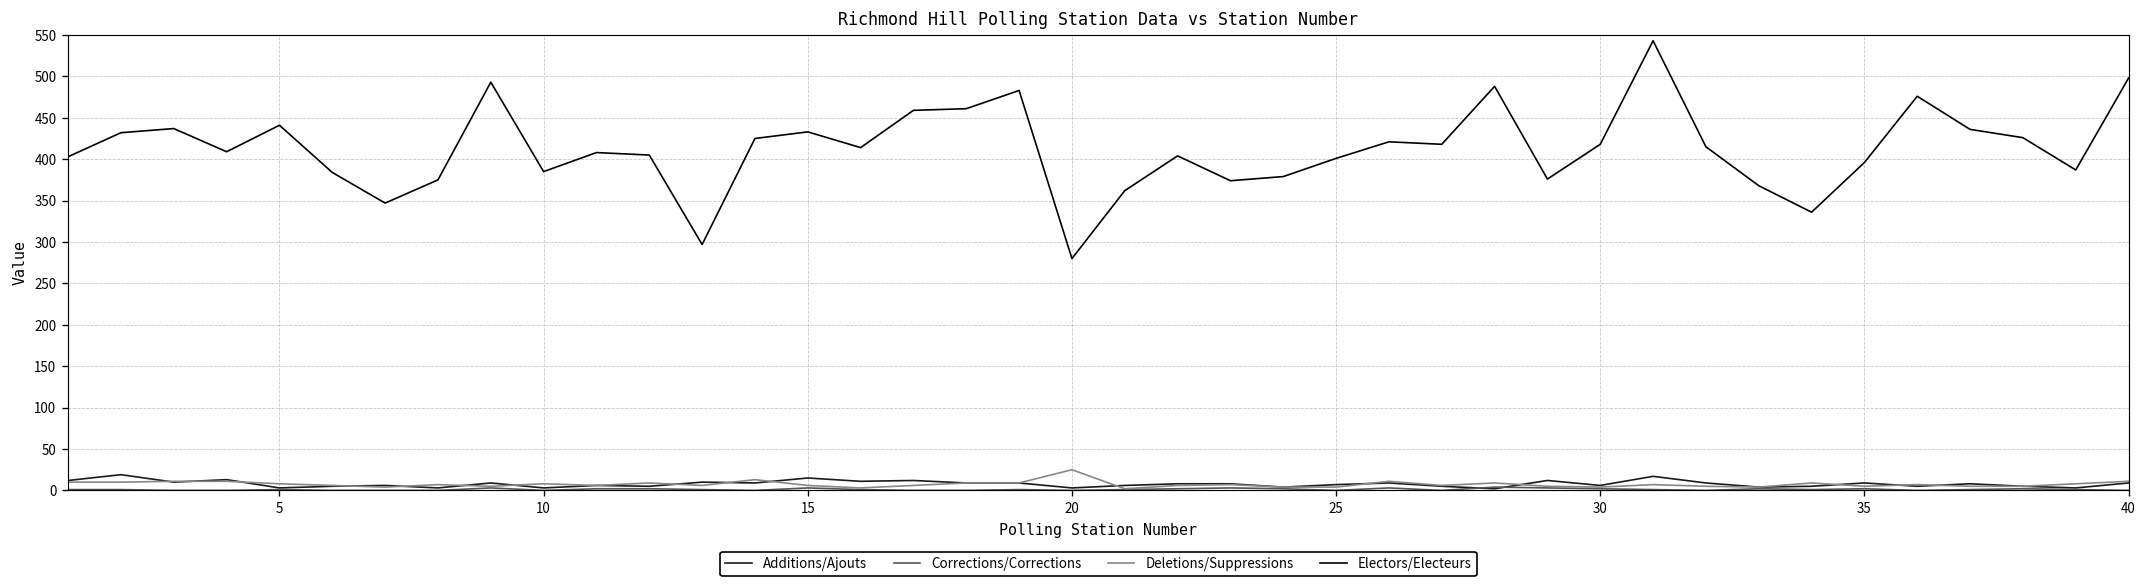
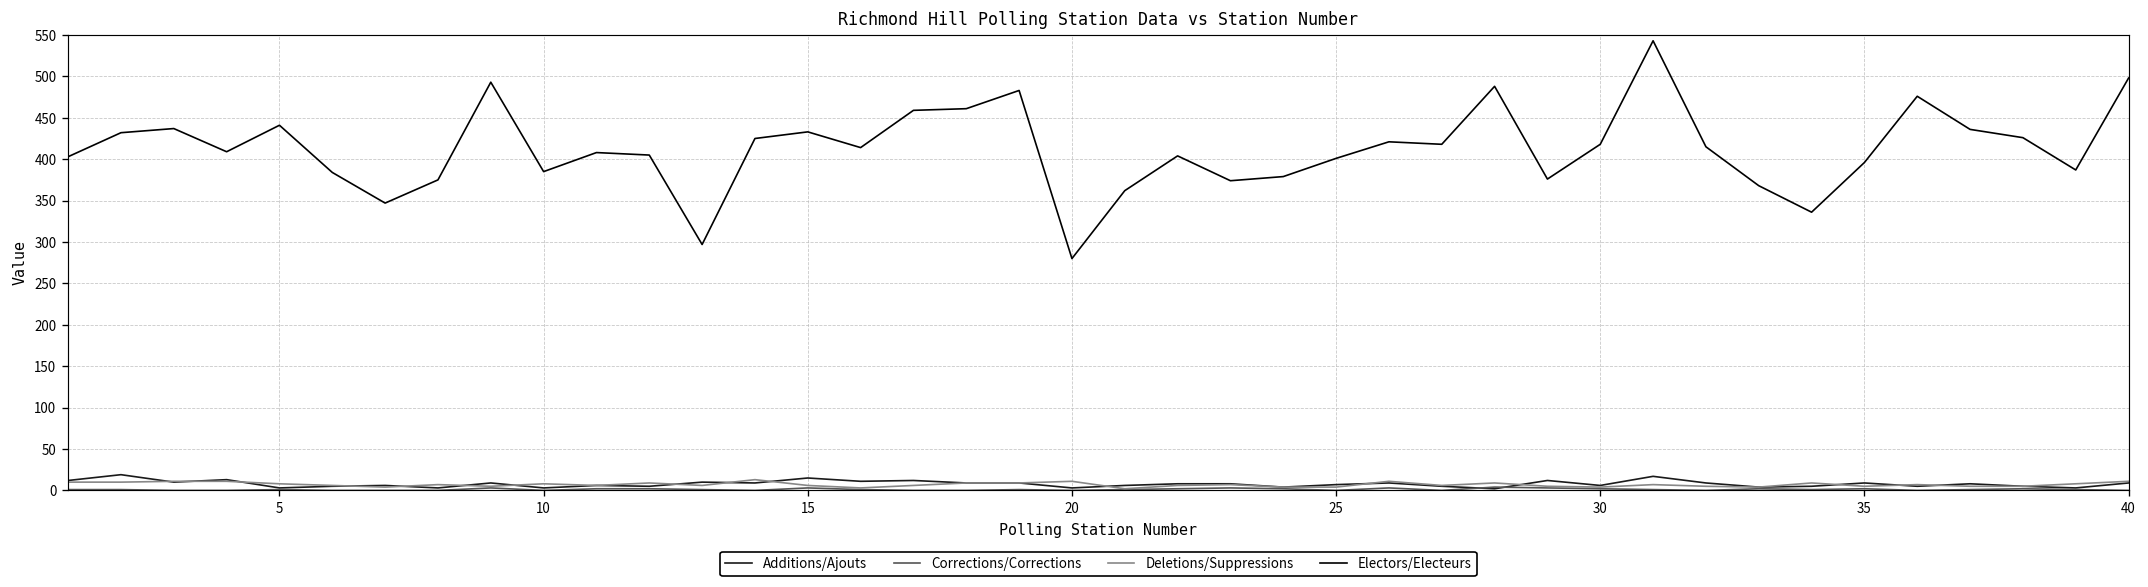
Deletions/Suppressions, 20: 30 -> 10
